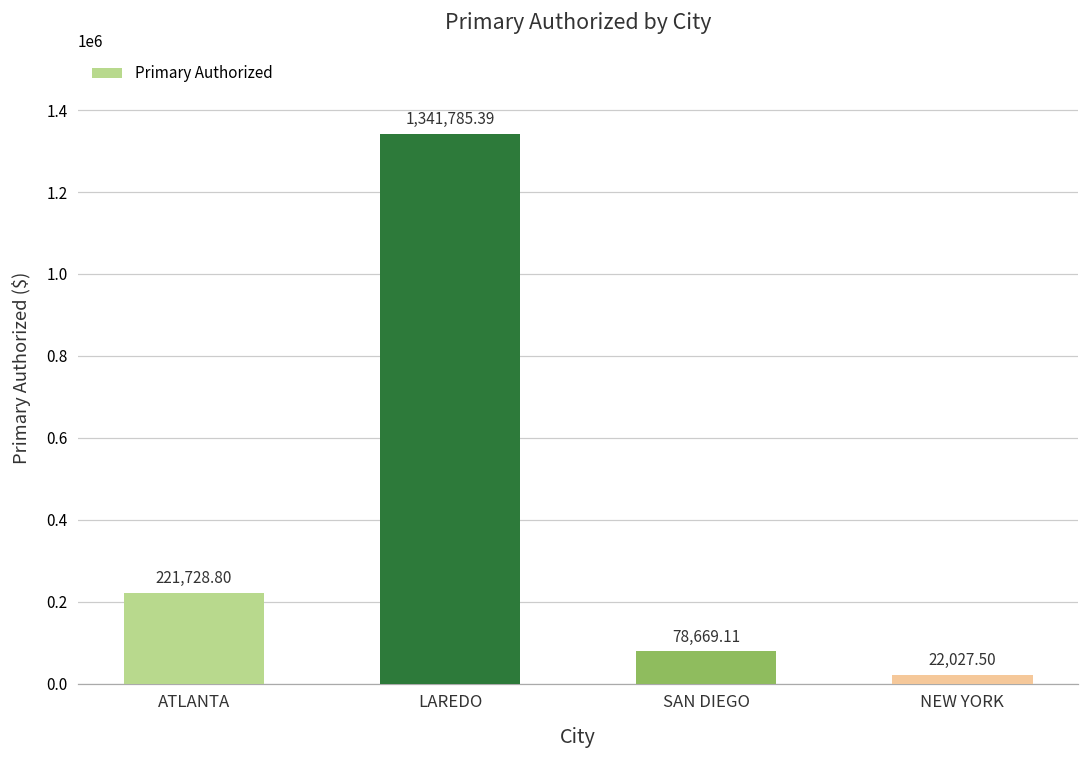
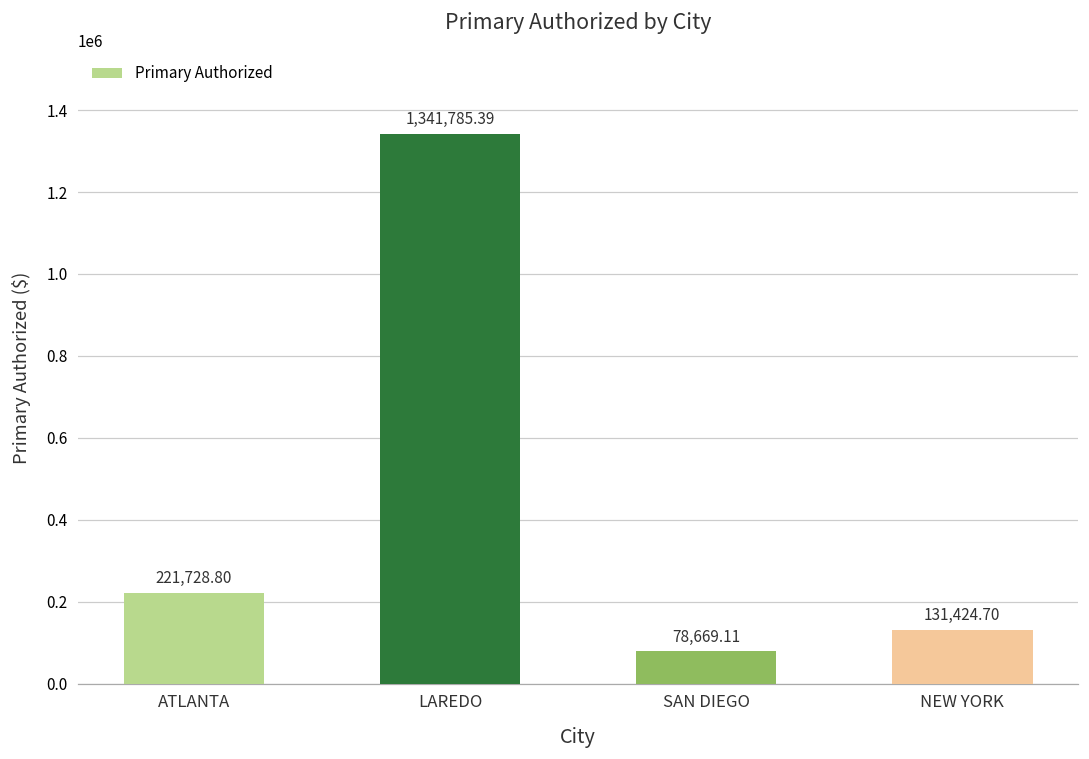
NEW YORK: 22,027.50 -> 131,424.70
